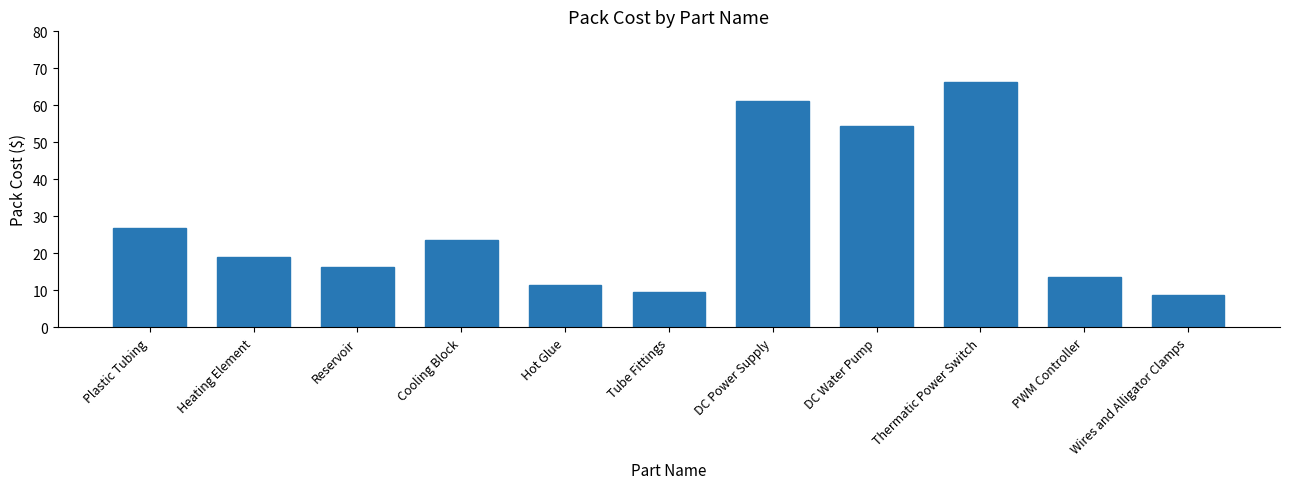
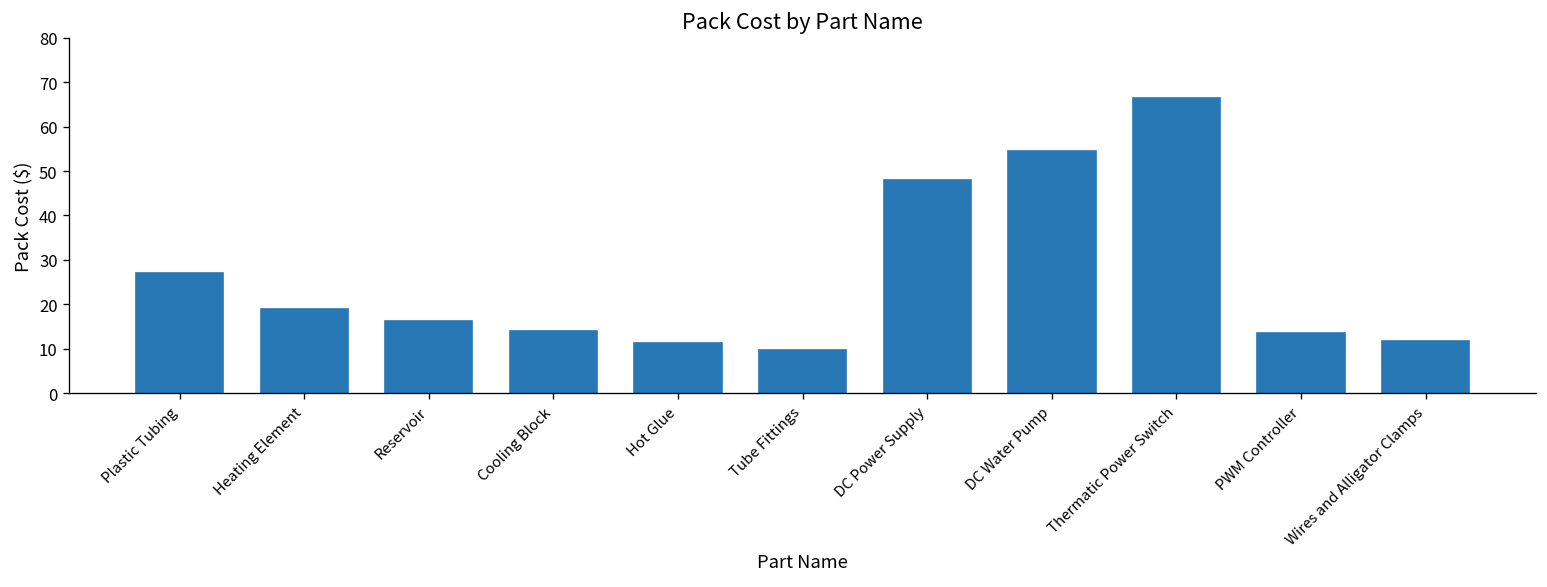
Cooling Block: 24 -> 14
DC Power Supply: 61 -> 48
Wires and Alligator Clamps: 9 -> 12
